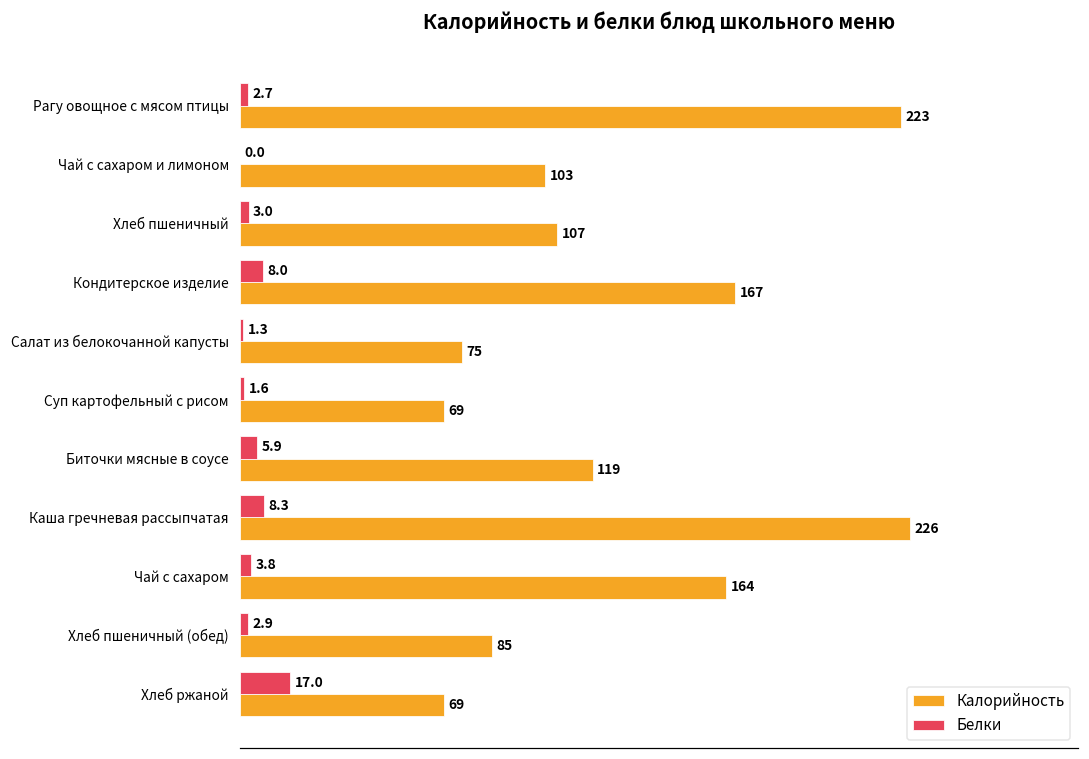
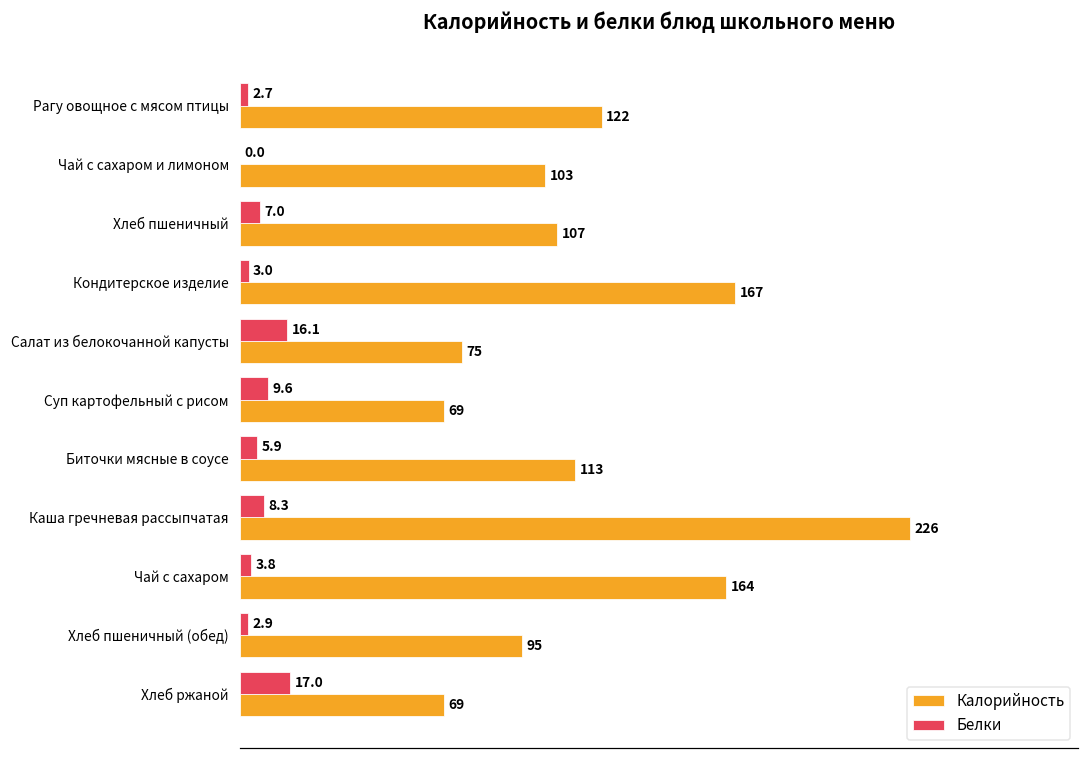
Калорийность, Рагу овощное с мясом птицы: 223 -> 122
Белки, Хлеб пшеничный: 3.0 -> 7.0
Белки, Кондитерское изделие: 8.0 -> 3.0
Белки, Салат из белокочанной капусты: 1.3 -> 16.1
Белки, Суп картофельный с рисом: 1.6 -> 9.6
Калорийность, Биточки мясные в соусе: 119 -> 113
Калорийность, Хлеб пшеничный (обед): 85 -> 95
